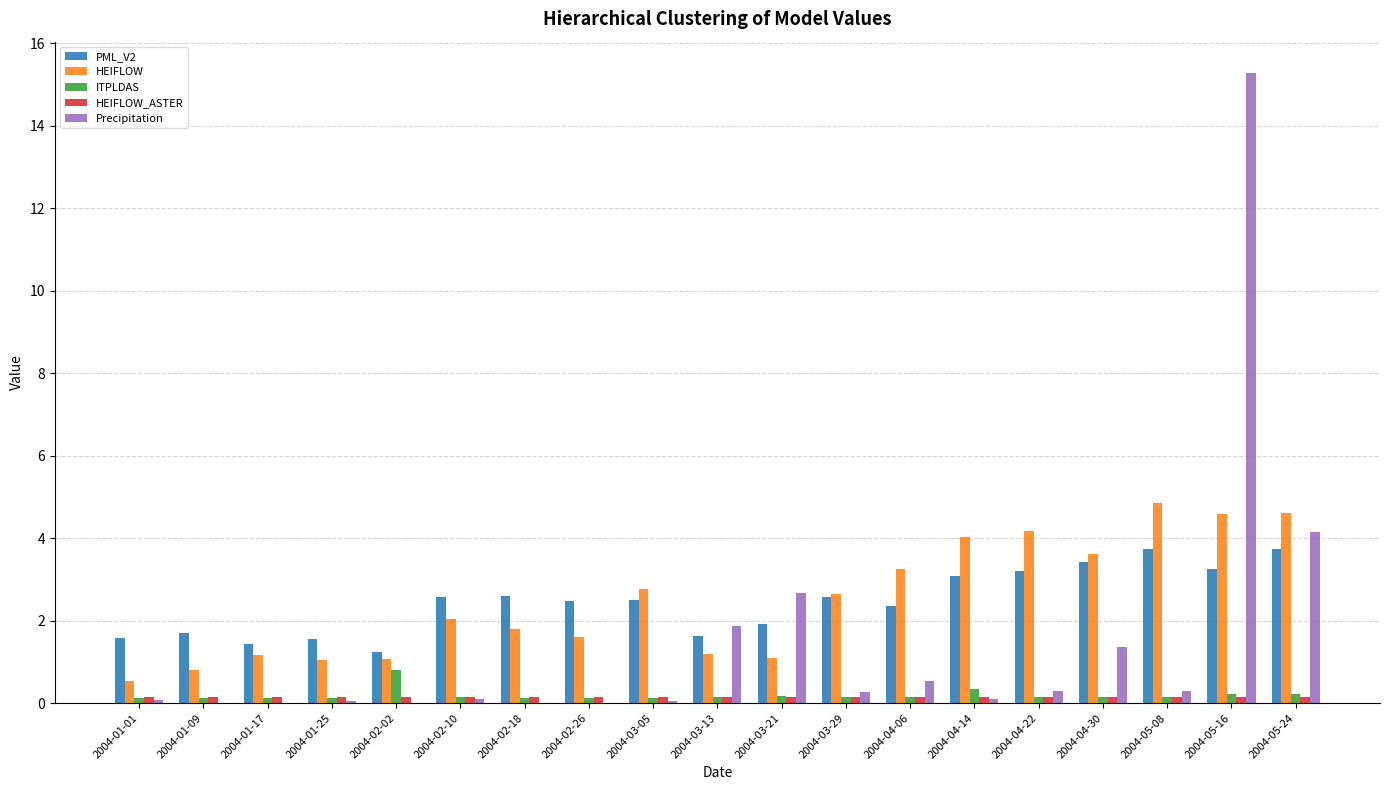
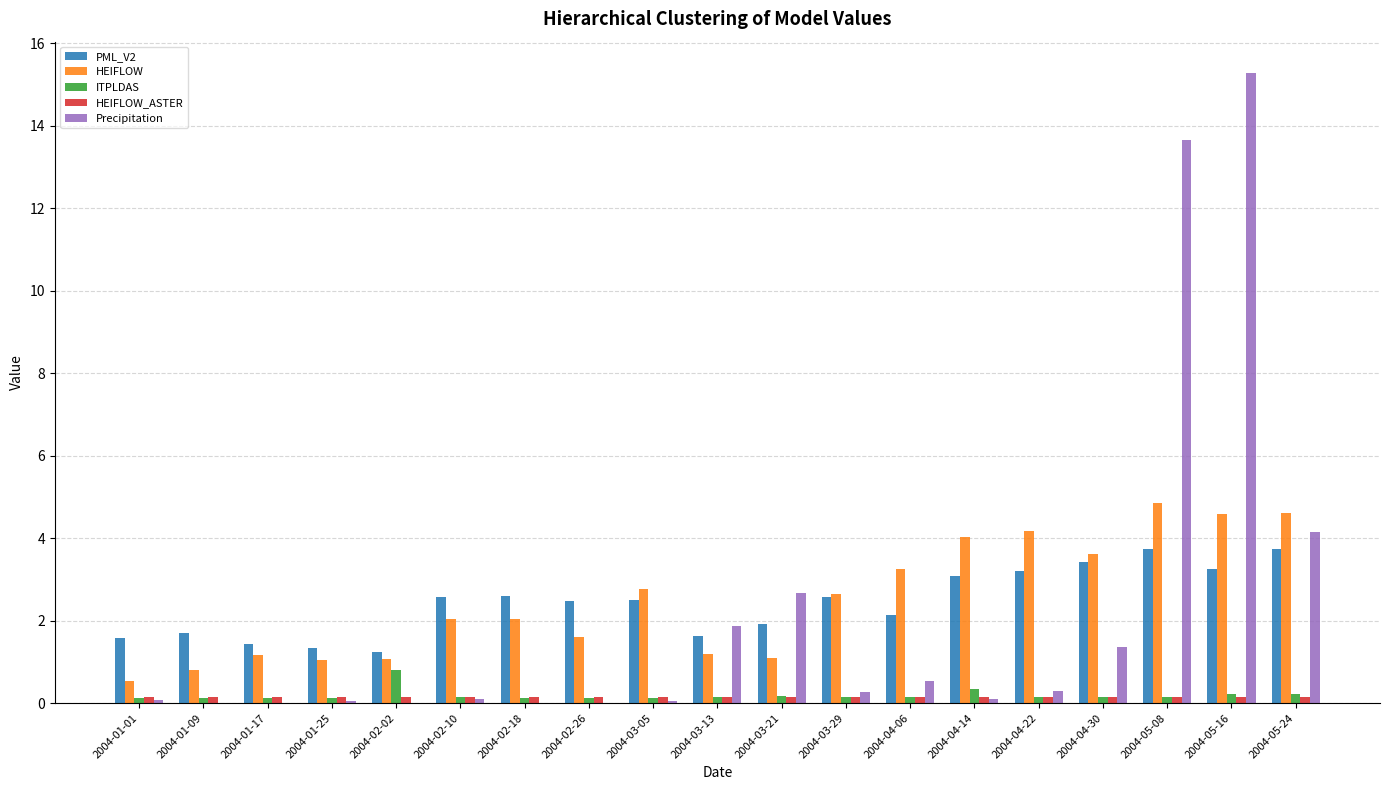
PML_V2, 2004-01-25: 1.6 -> 1.3
HEIFLOW, 2004-02-18: 1.8 -> 2.0
PML_V2, 2004-04-06: 2.3 -> 2.1
Precipitation, 2004-05-08: 0.3 -> 13.7
